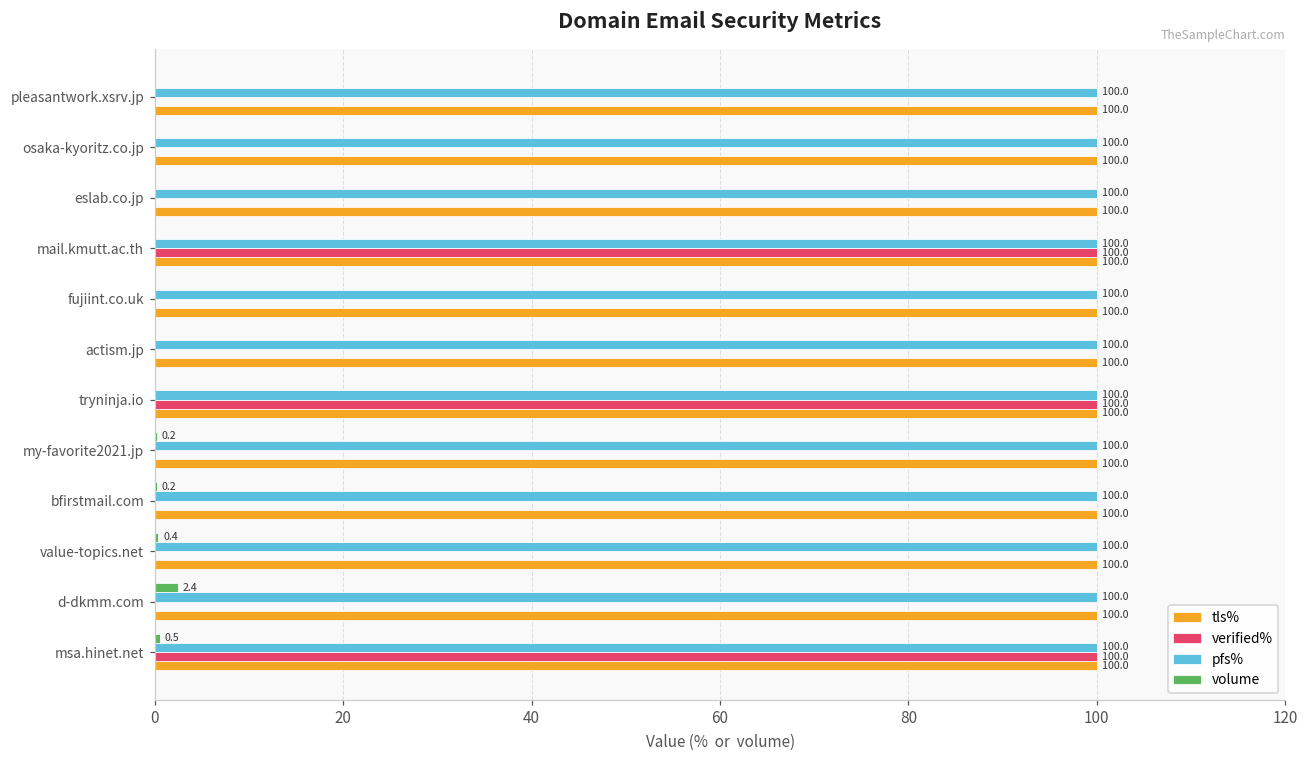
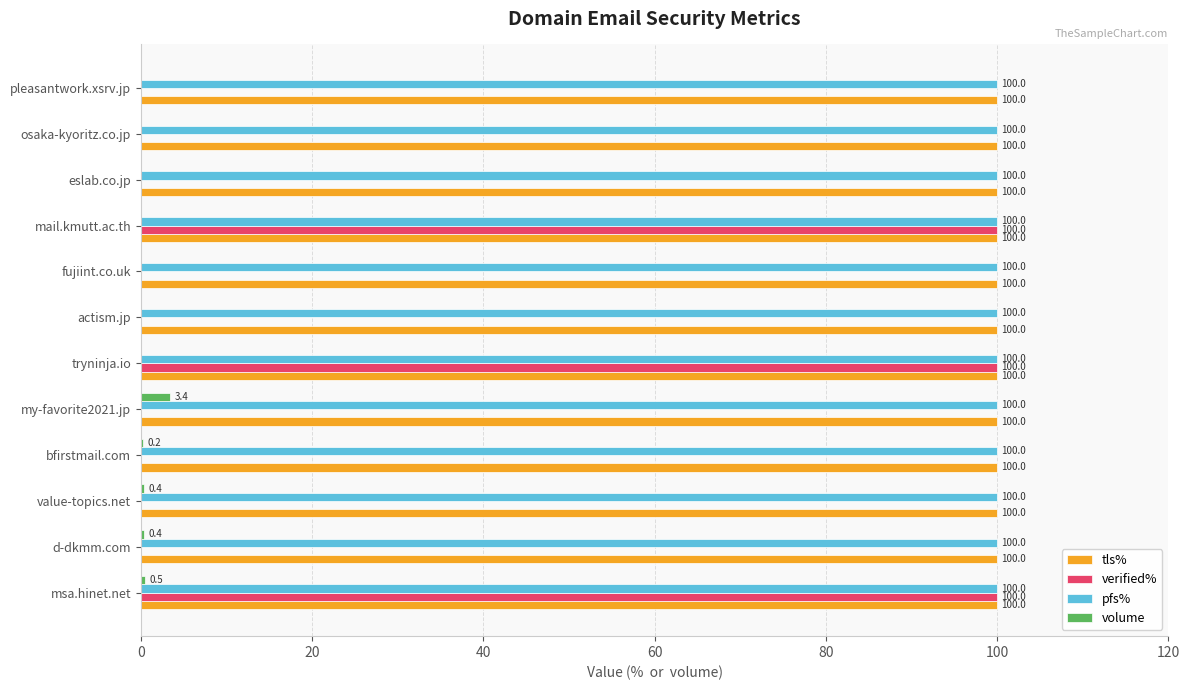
volume, my-favorite2021.jp: 0.2 -> 3.4
volume, d-dkmm.com: 2.4 -> 0.4
